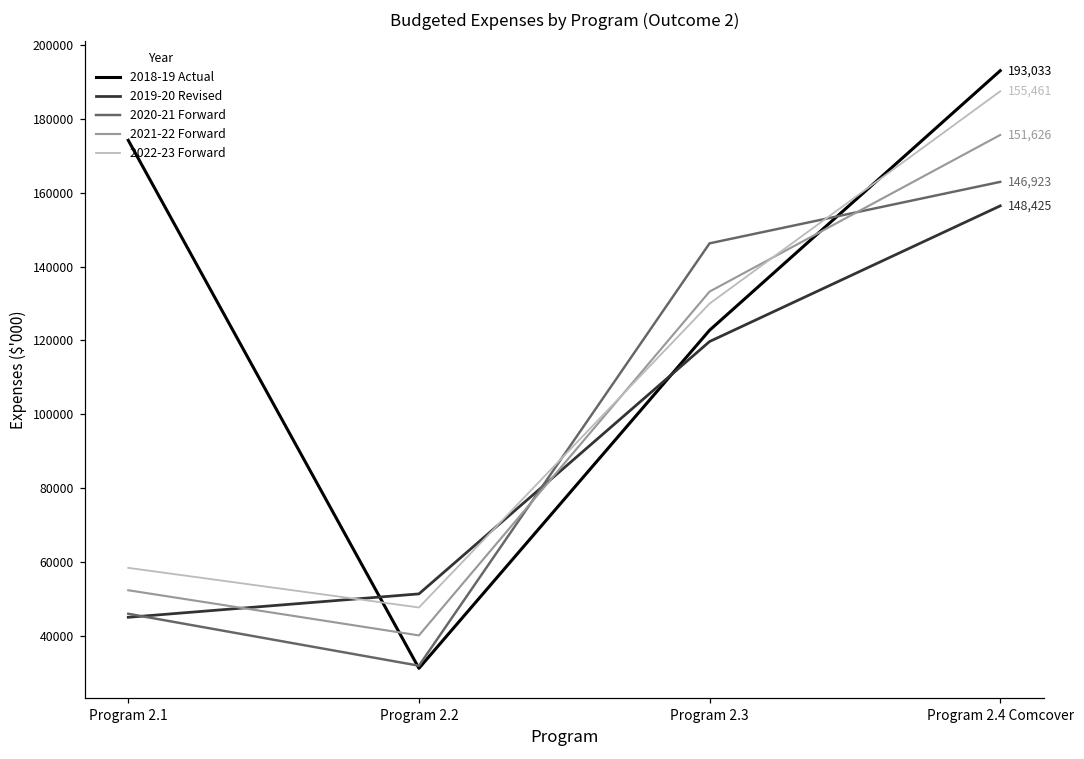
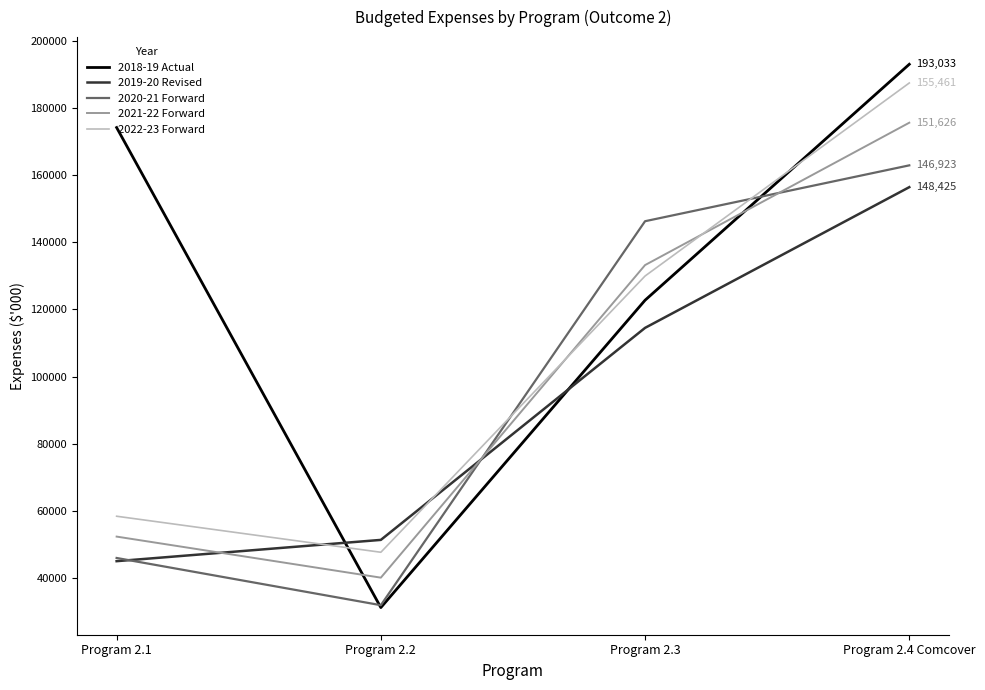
2019-20 Revised, Program 2.3: 120000 -> 115000
